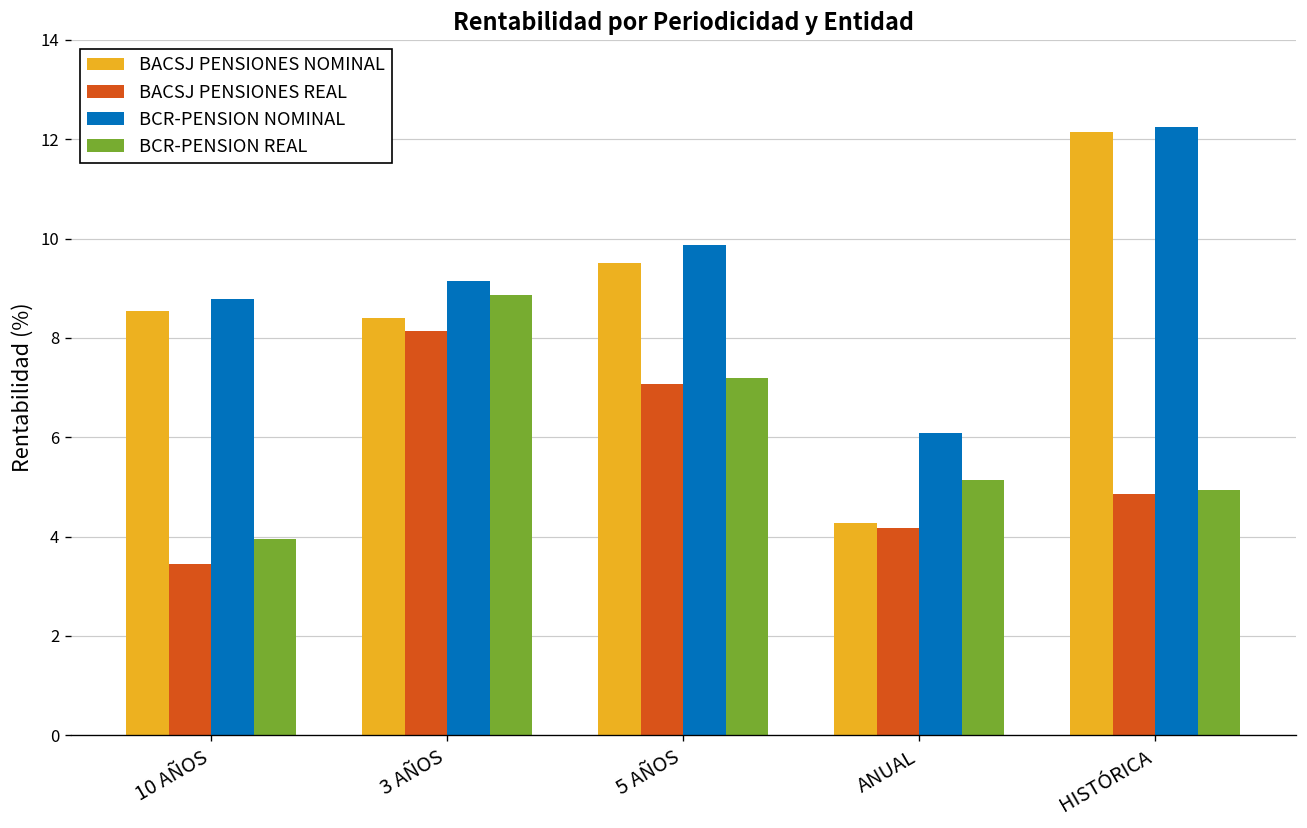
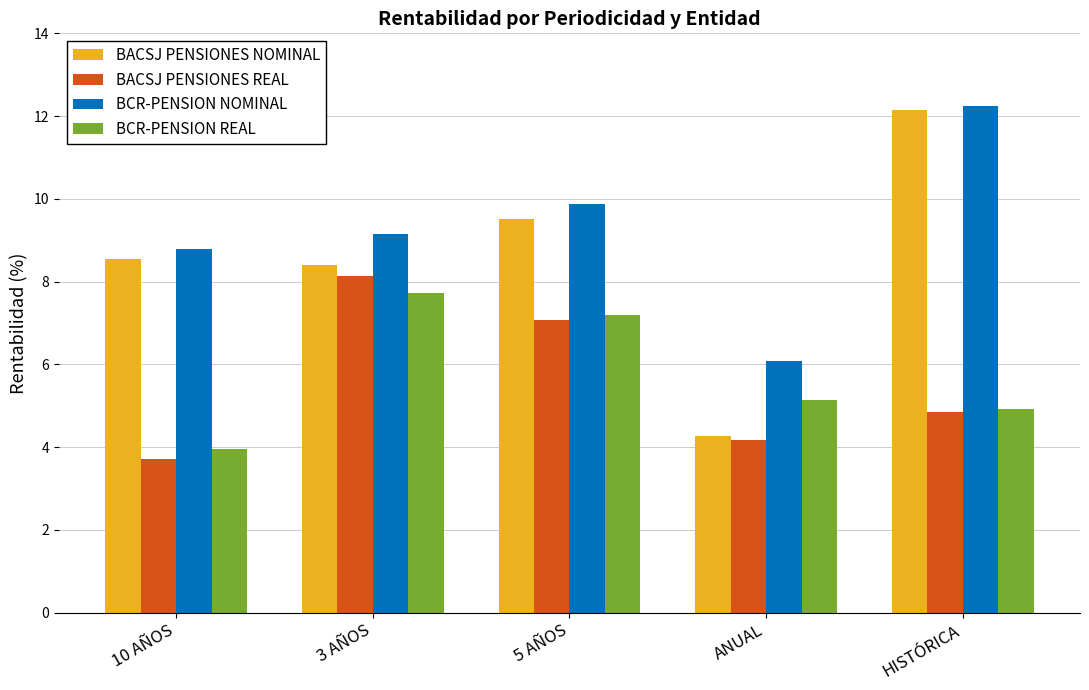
BACSJ PENSIONES REAL, 10 AÑOS: 3.4 -> 3.7
BCR-PENSION REAL, 3 AÑOS: 8.9 -> 7.7
